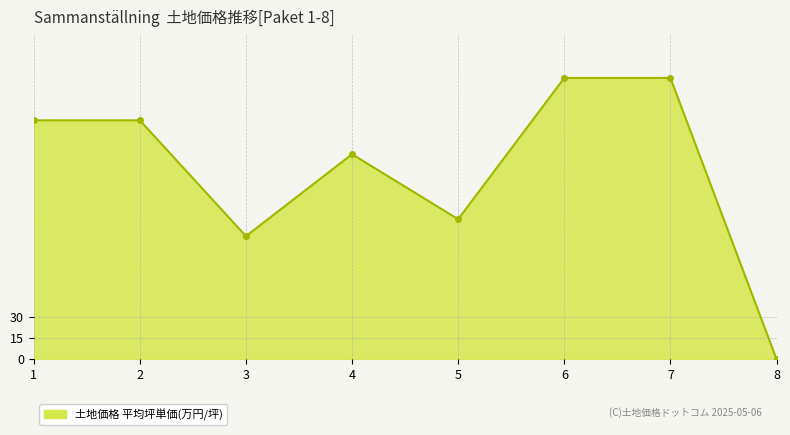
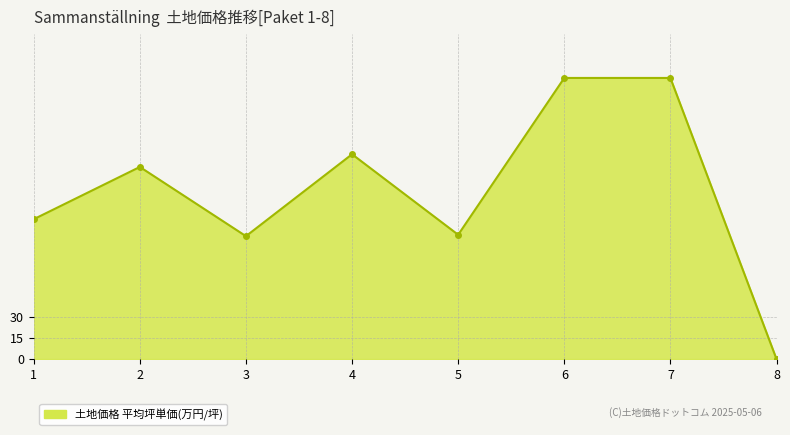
1: 169 -> 99
2: 169 -> 136
5: 99 -> 88
